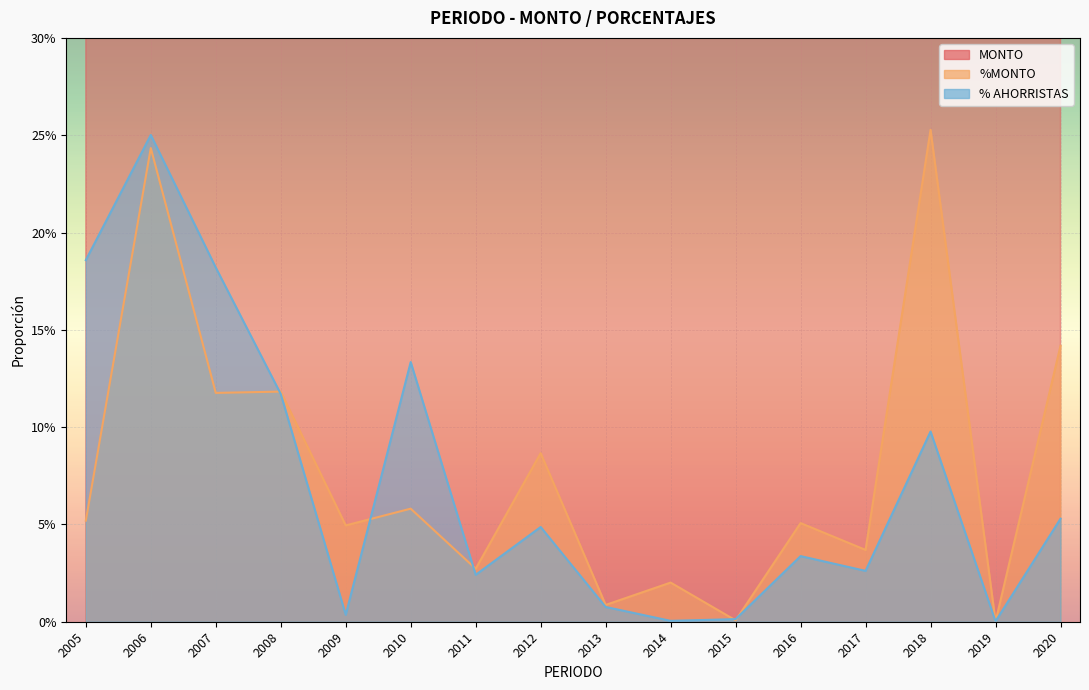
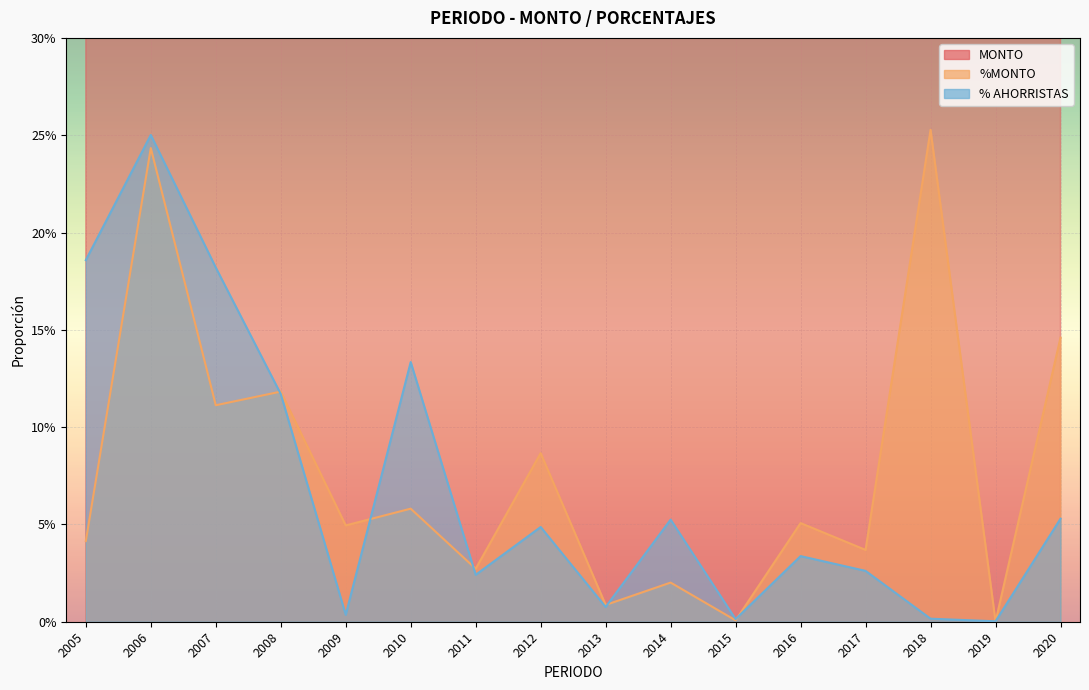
%MONTO, 2005: 5.2% -> 4.1%
%MONTO, 2007: 11.8% -> 11.1%
% AHORRISTAS, 2014: 0.0% -> 5.2%
% AHORRISTAS, 2018: 9.8% -> 0.2%
%MONTO, 2020: 14.2% -> 14.6%
